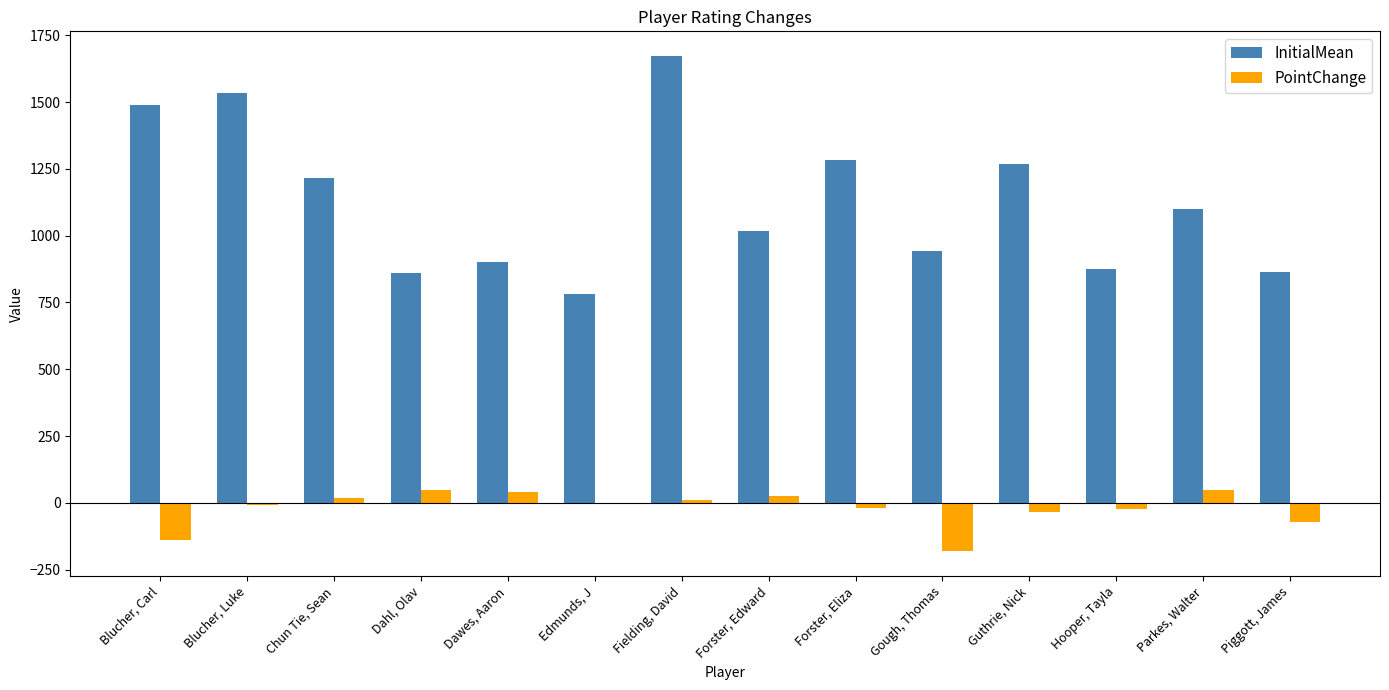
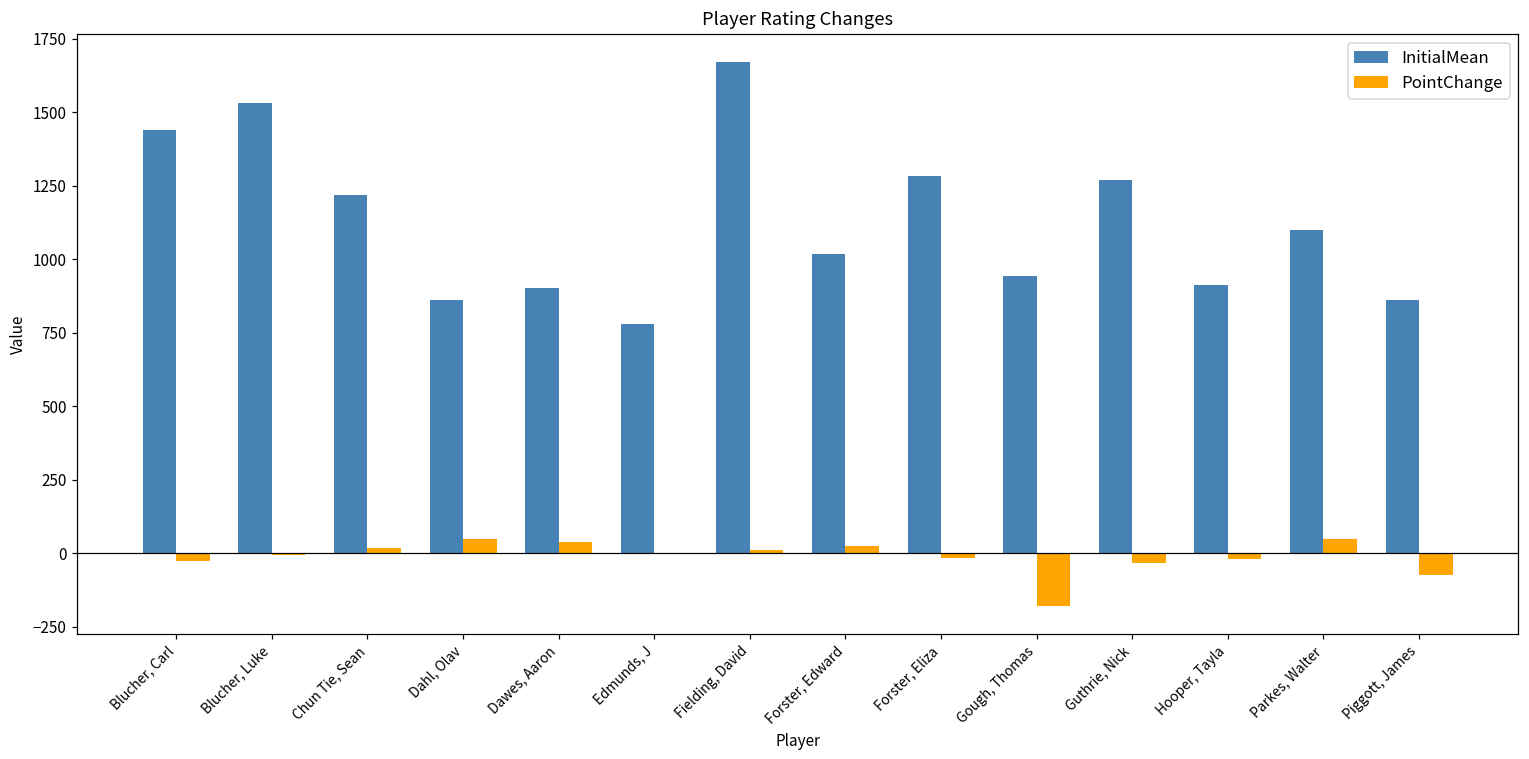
InitialMean, Blucher, Carl: 1490 -> 1440
PointChange, Blucher, Carl: -140 -> -30
InitialMean, Hooper, Tayla: 880 -> 910
